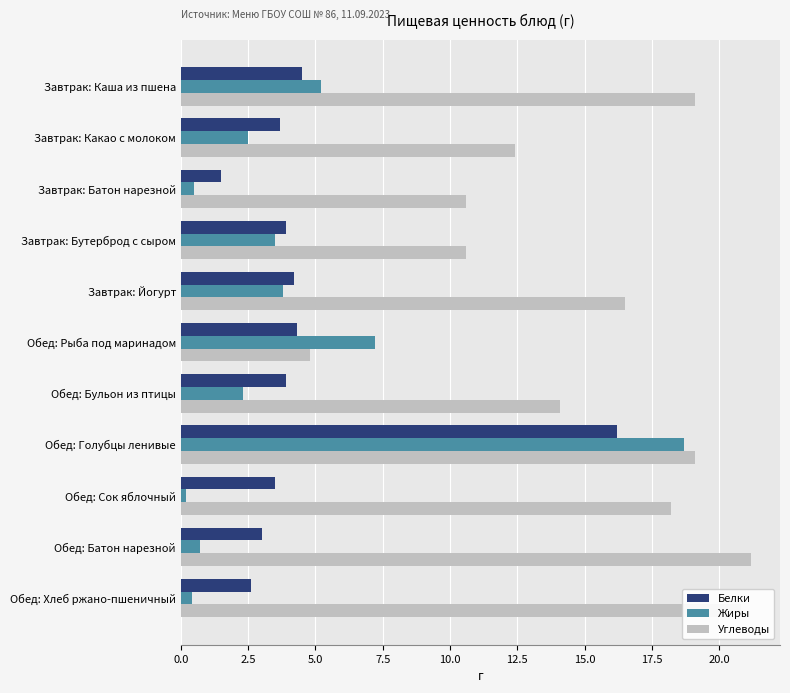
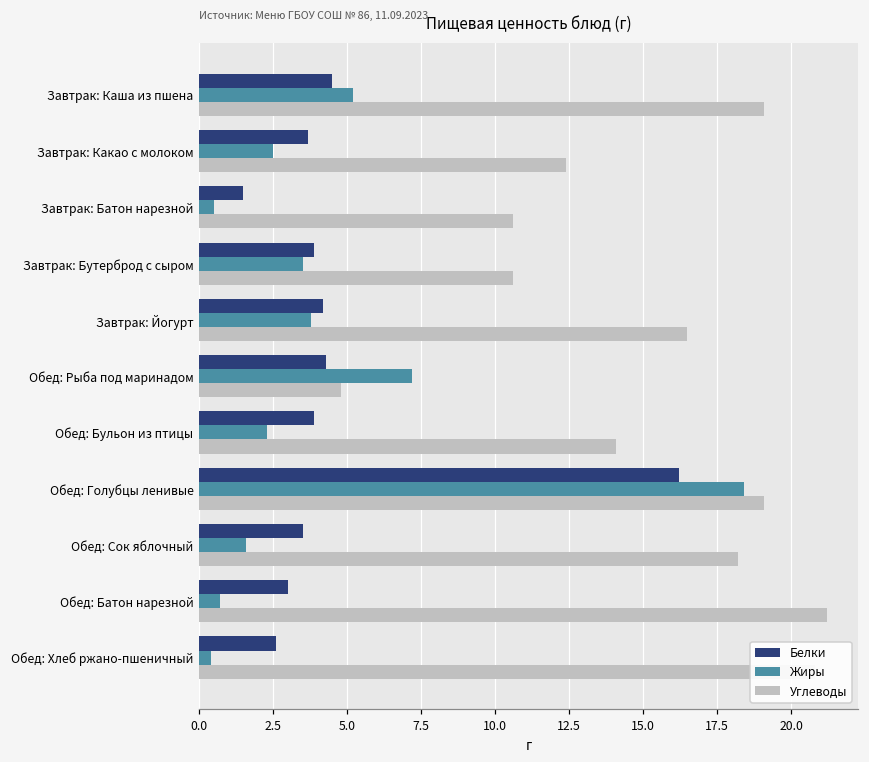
Жиры, Обед: Голубцы ленивые: 18.7 -> 18.4
Жиры, Обед: Сок яблочный: 0.2 -> 1.6
